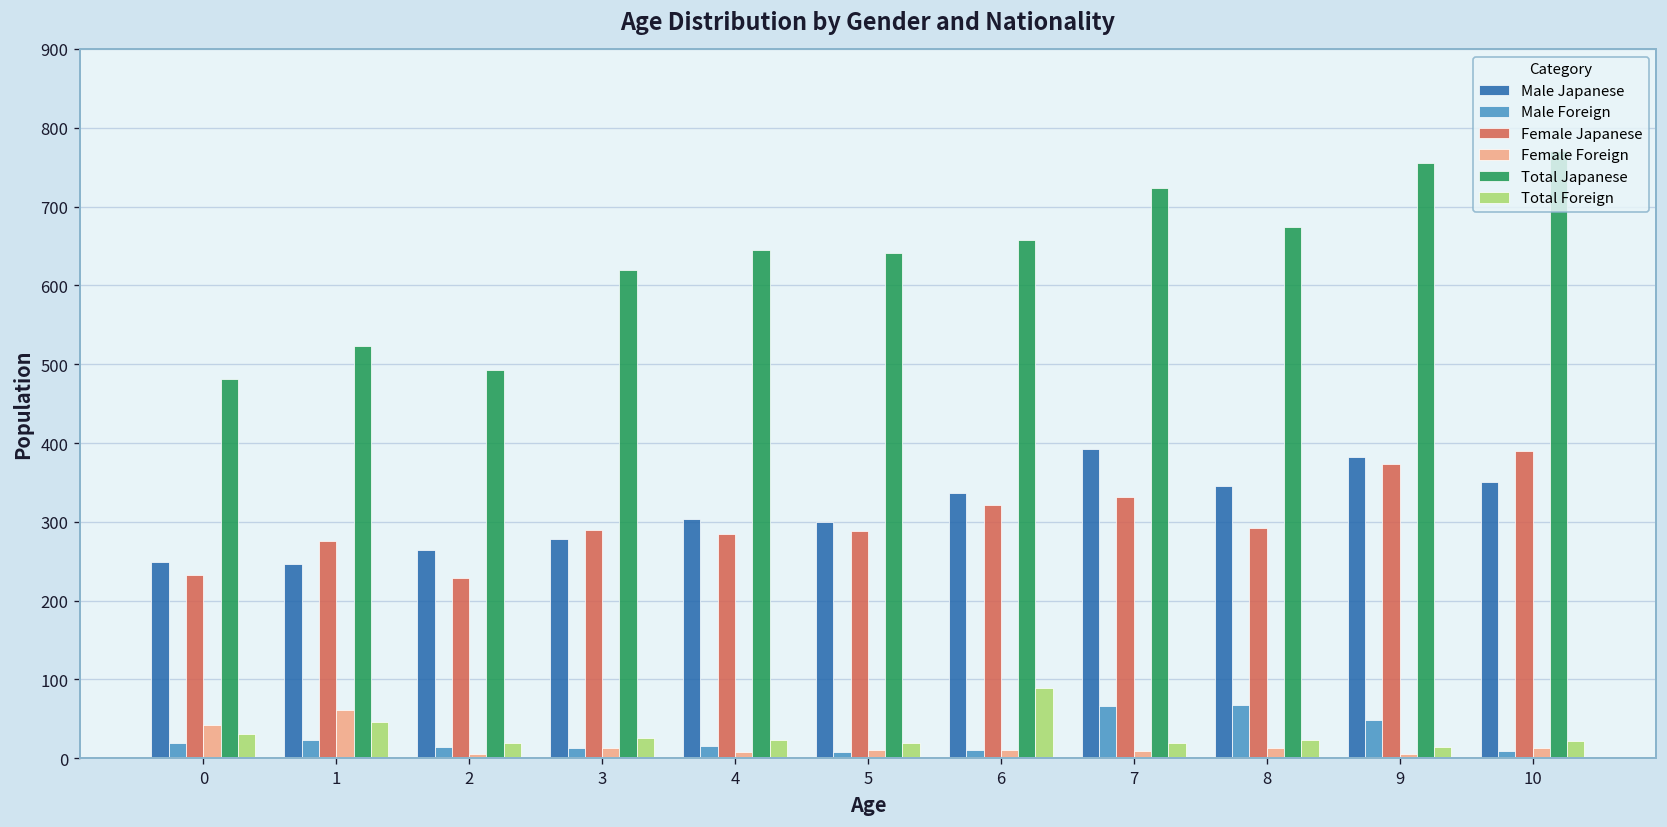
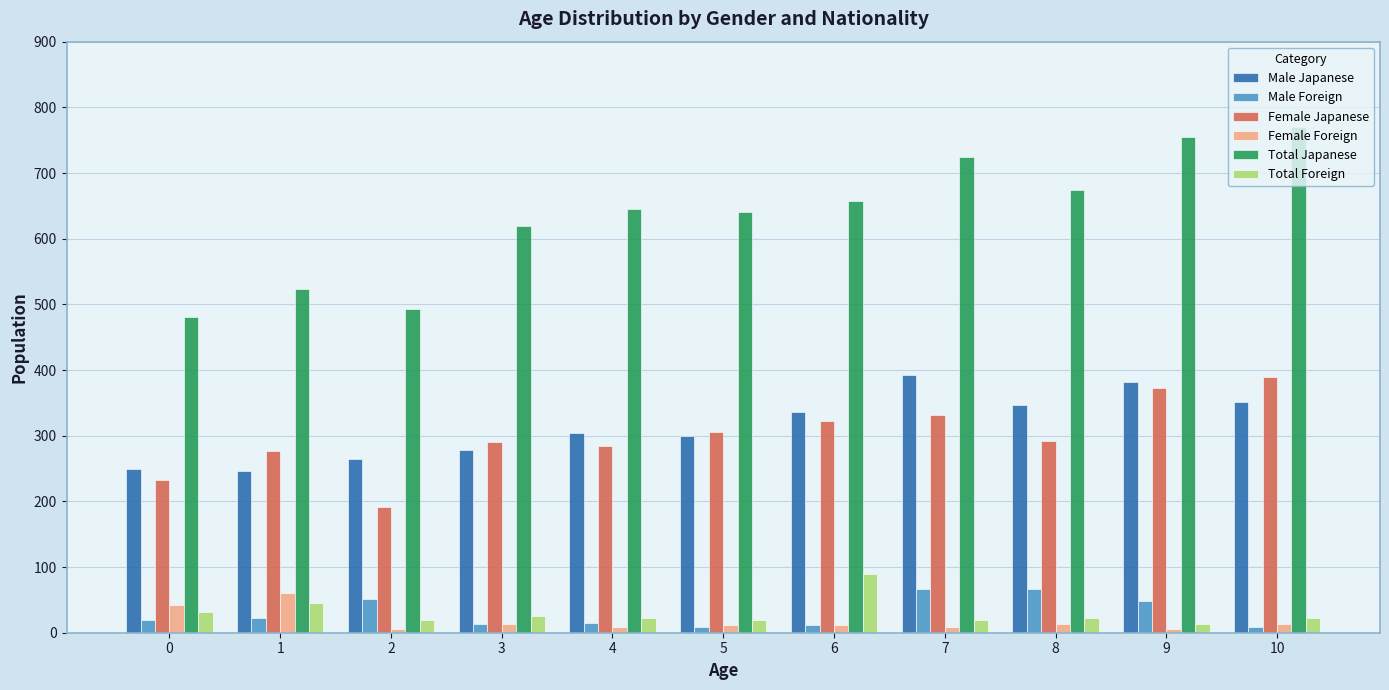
Male Foreign, 2: 10 -> 50
Female Japanese, 2: 230 -> 190
Female Japanese, 5: 290 -> 310
